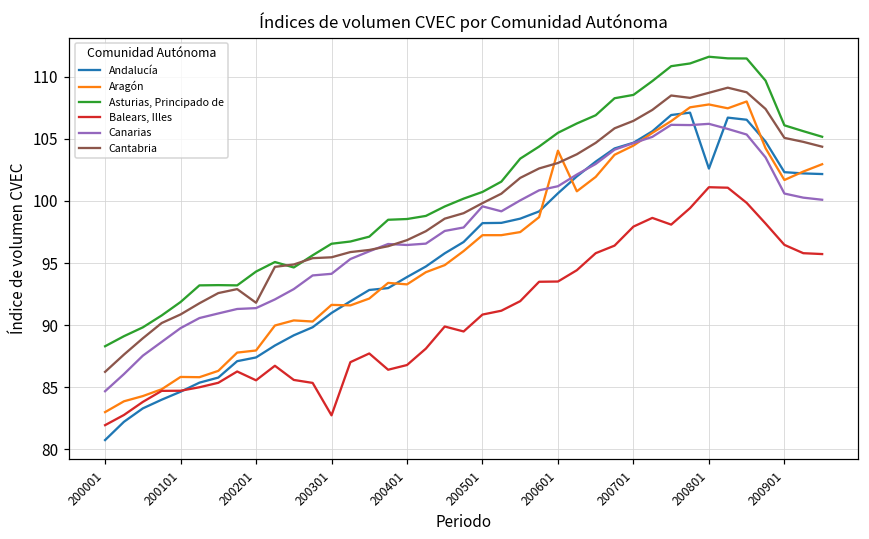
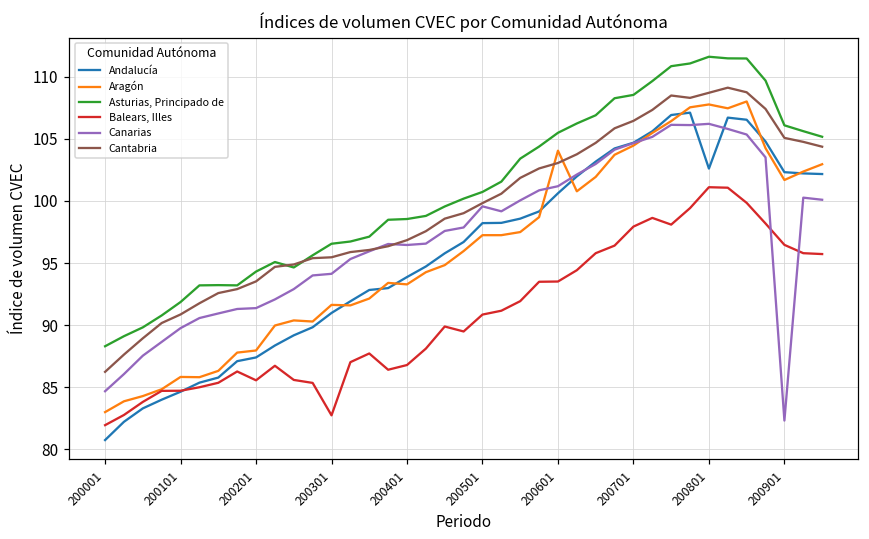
Cantabria, 200201: 91.8 -> 93.5
Canarias, 200901: 100.6 -> 82.3
